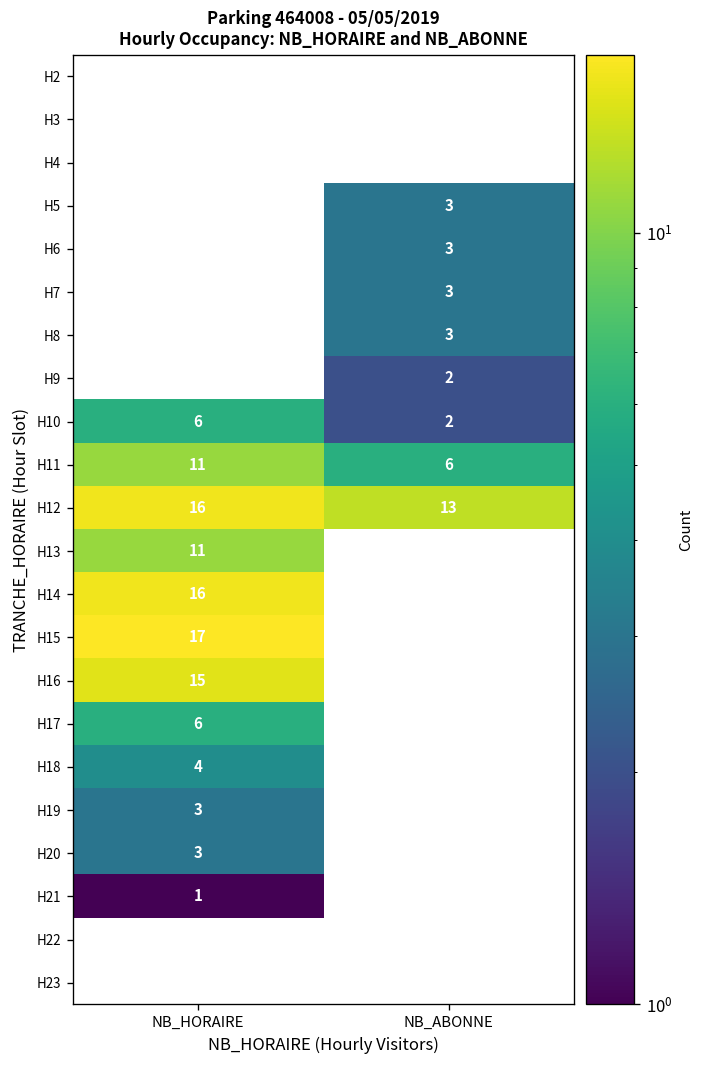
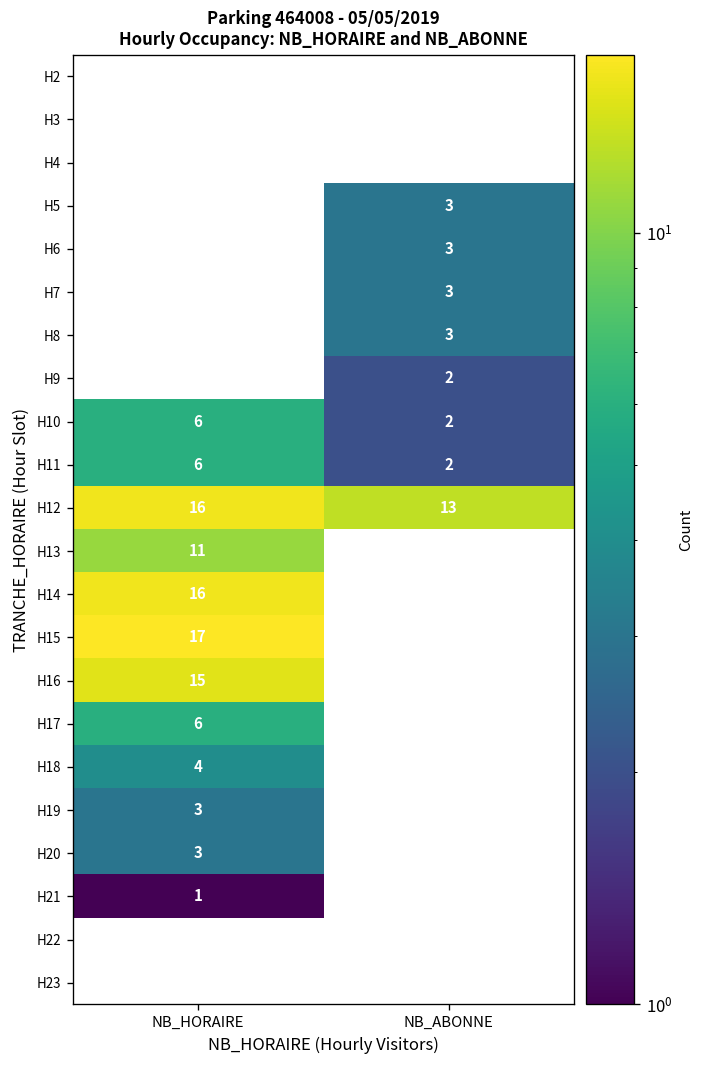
H11, NB_HORAIRE: 11 -> 6
H11, NB_ABONNE: 6 -> 2
